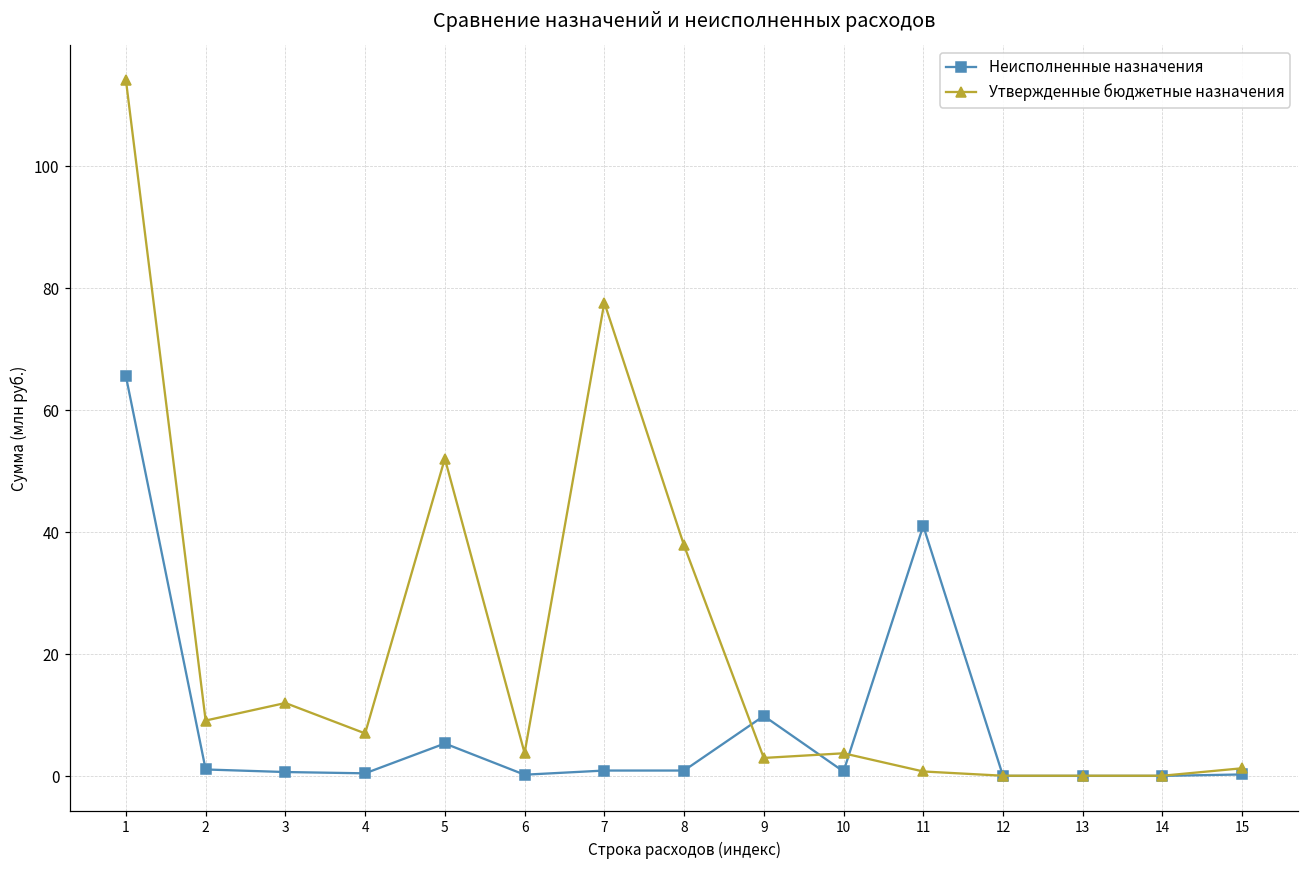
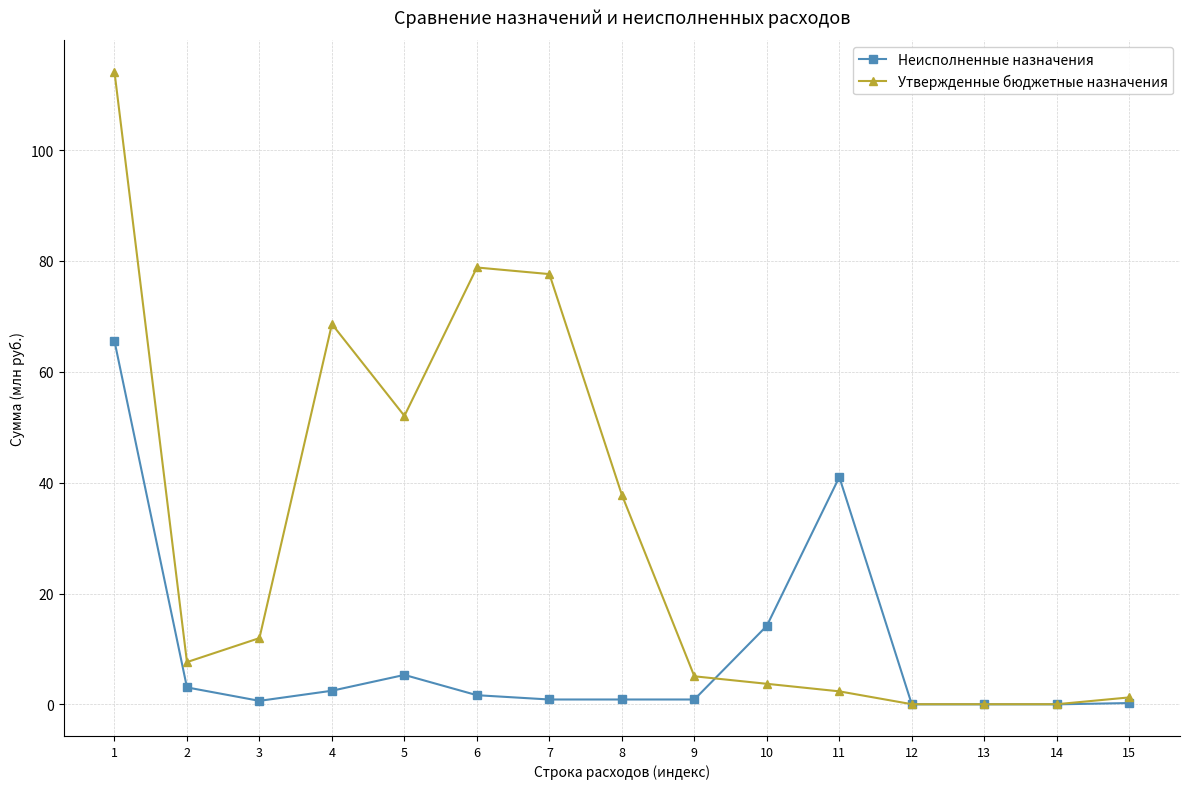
Неисполненные назначения, 2: 1 -> 3
Утвержденные бюджетные назначения, 2: 9 -> 8
Неисполненные назначения, 4: 0 -> 2
Утвержденные бюджетные назначения, 4: 7 -> 69
Неисполненные назначения, 6: 0 -> 2
Утвержденные бюджетные назначения, 6: 4 -> 79
Неисполненные назначения, 9: 10 -> 1
Утвержденные бюджетные назначения, 9: 3 -> 5
Неисполненные назначения, 10: 1 -> 14
Утвержденные бюджетные назначения, 11: 1 -> 2
